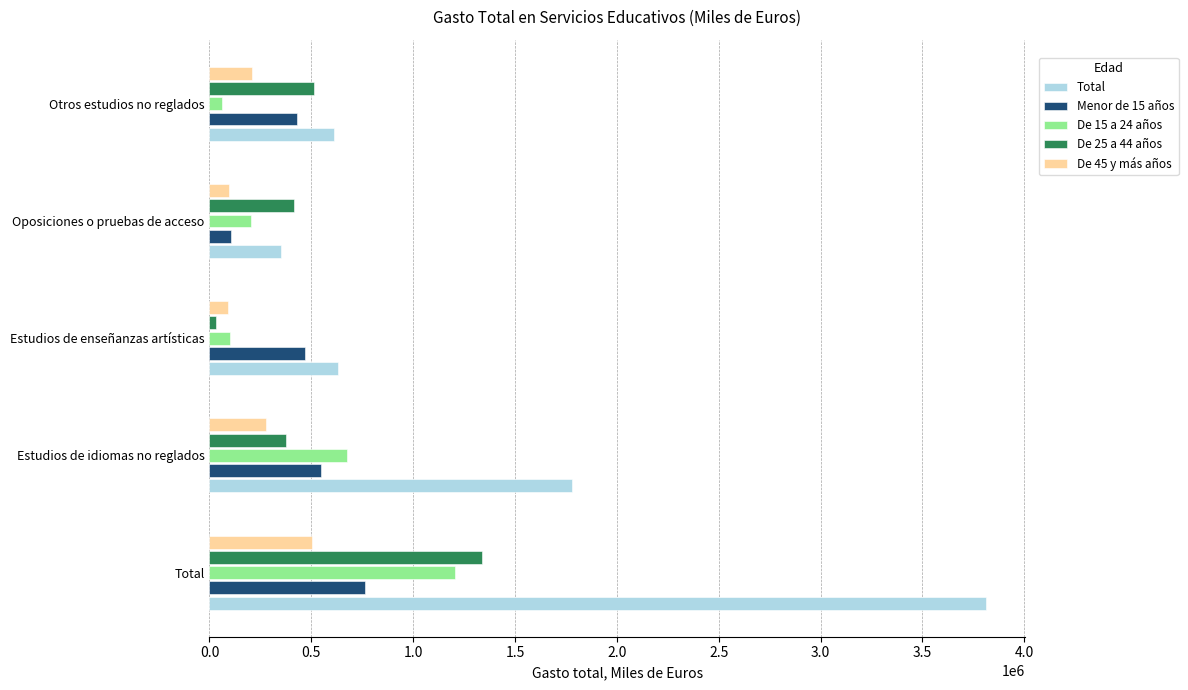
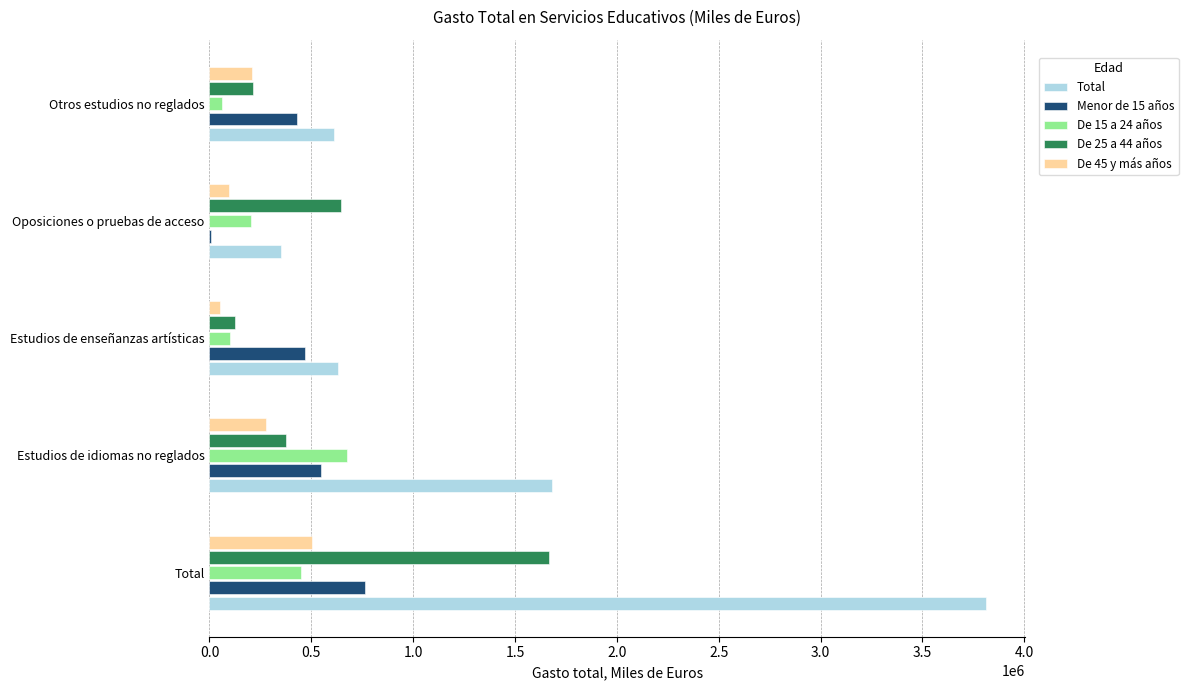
De 25 a 44 años, Otros estudios no reglados: 510000 -> 210000
De 25 a 44 años, Oposiciones o pruebas de acceso: 410000 -> 650000
Menor de 15 años, Oposiciones o pruebas de acceso: 110000 -> 10000
De 45 y más años, Estudios de enseñanzas artísticas: 90000 -> 50000
De 25 a 44 años, Estudios de enseñanzas artísticas: 30000 -> 130000
Total, Estudios de idiomas no reglados: 1780000 -> 1680000
De 25 a 44 años, Total: 1340000 -> 1670000
De 15 a 24 años, Total: 1210000 -> 450000
